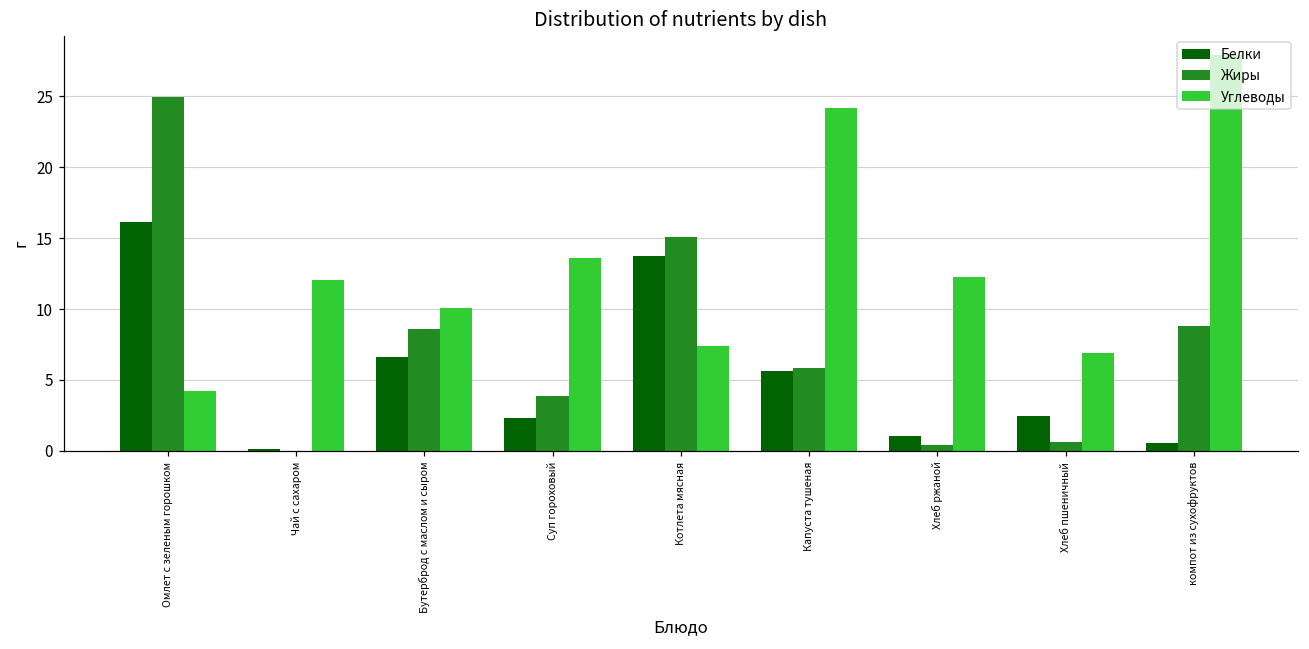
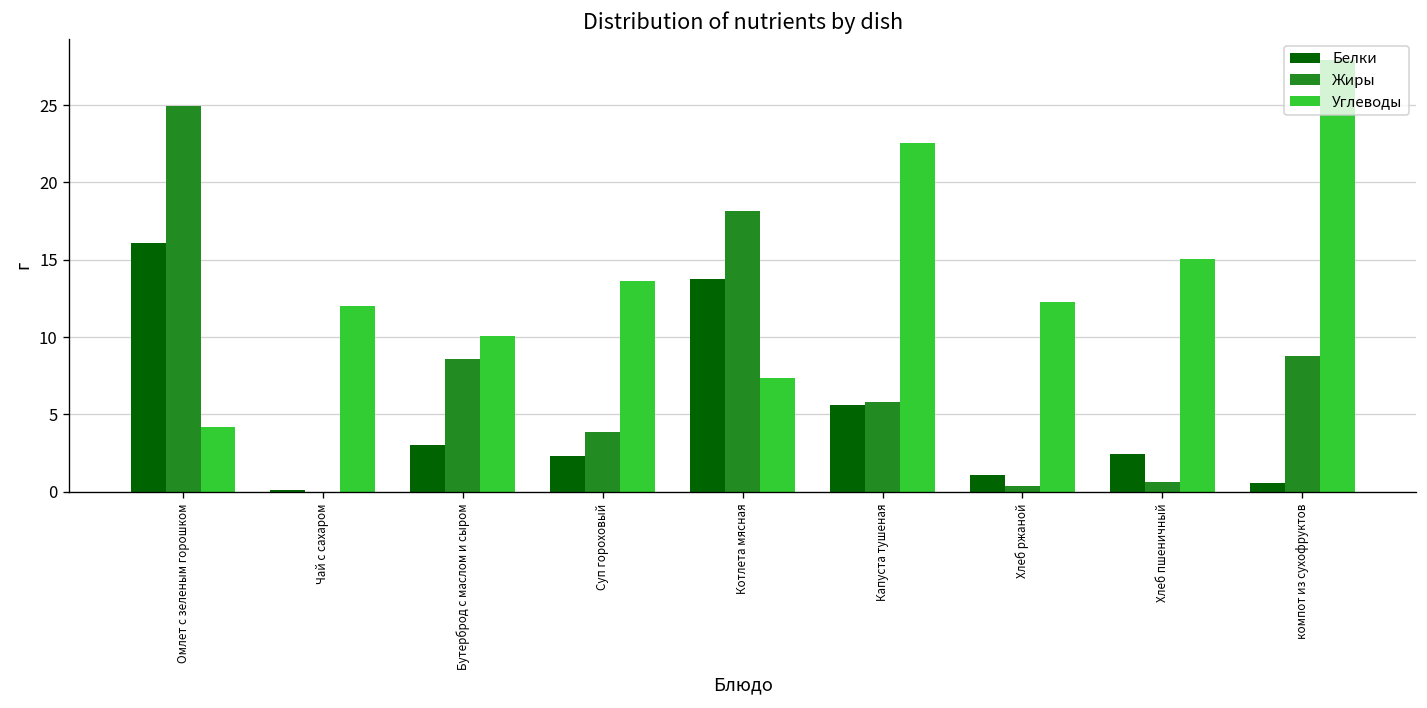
Белки, Бутерброд с маслом и сыром: 6.6 -> 3.1
Жиры, Котлета мясная: 15.1 -> 18.2
Углеводы, Капуста тушеная: 24.2 -> 22.6
Углеводы, Хлеб пшеничный: 6.9 -> 15.1
